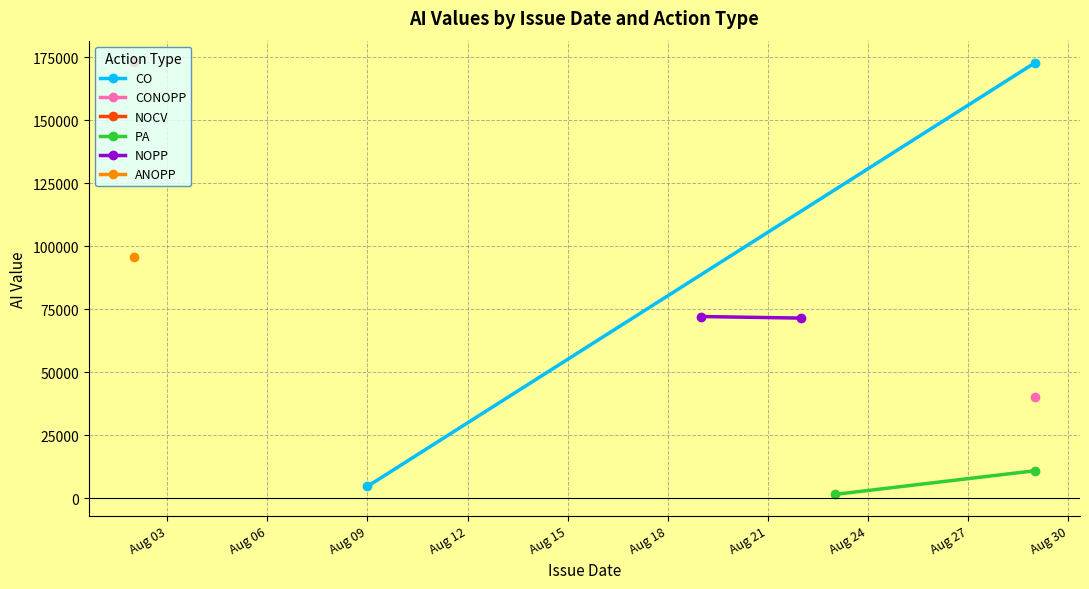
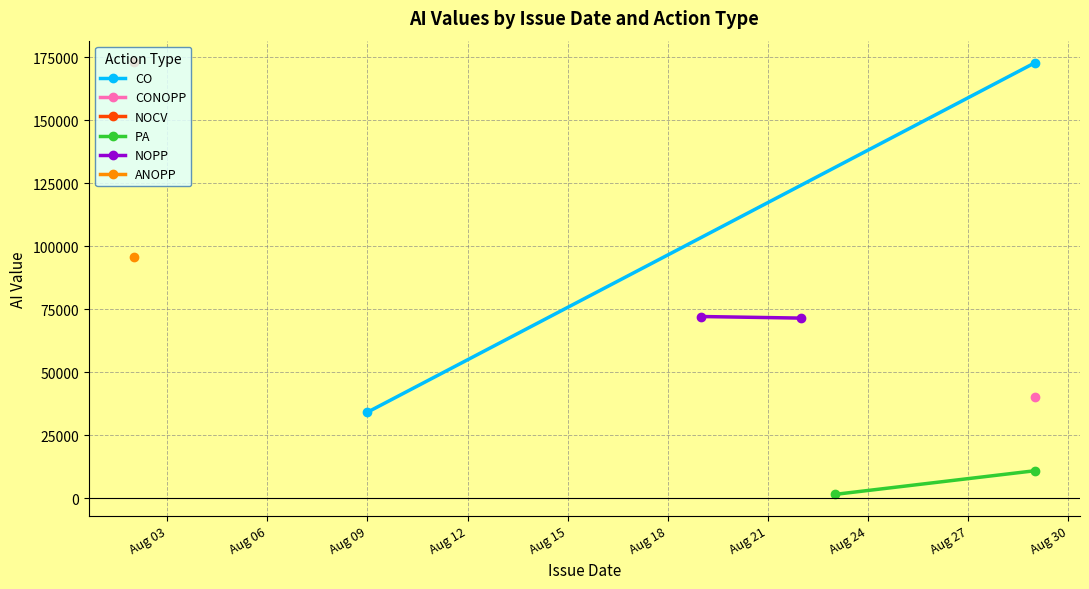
CO, Aug 09: 5000 -> 34000
